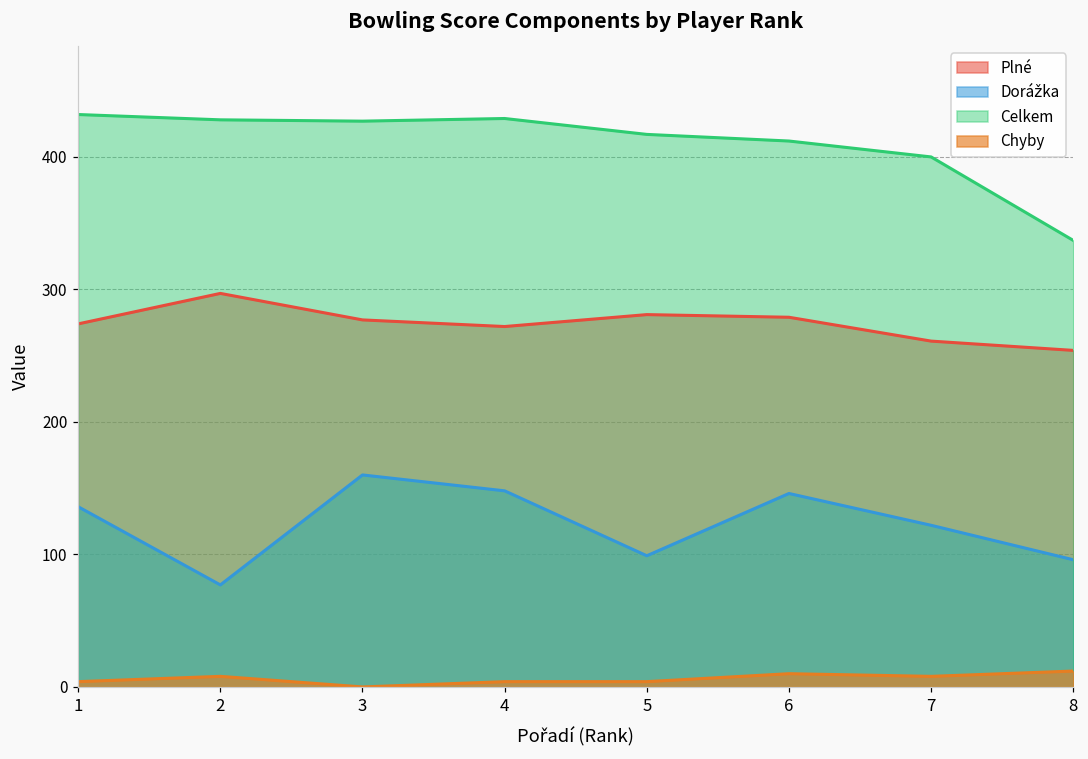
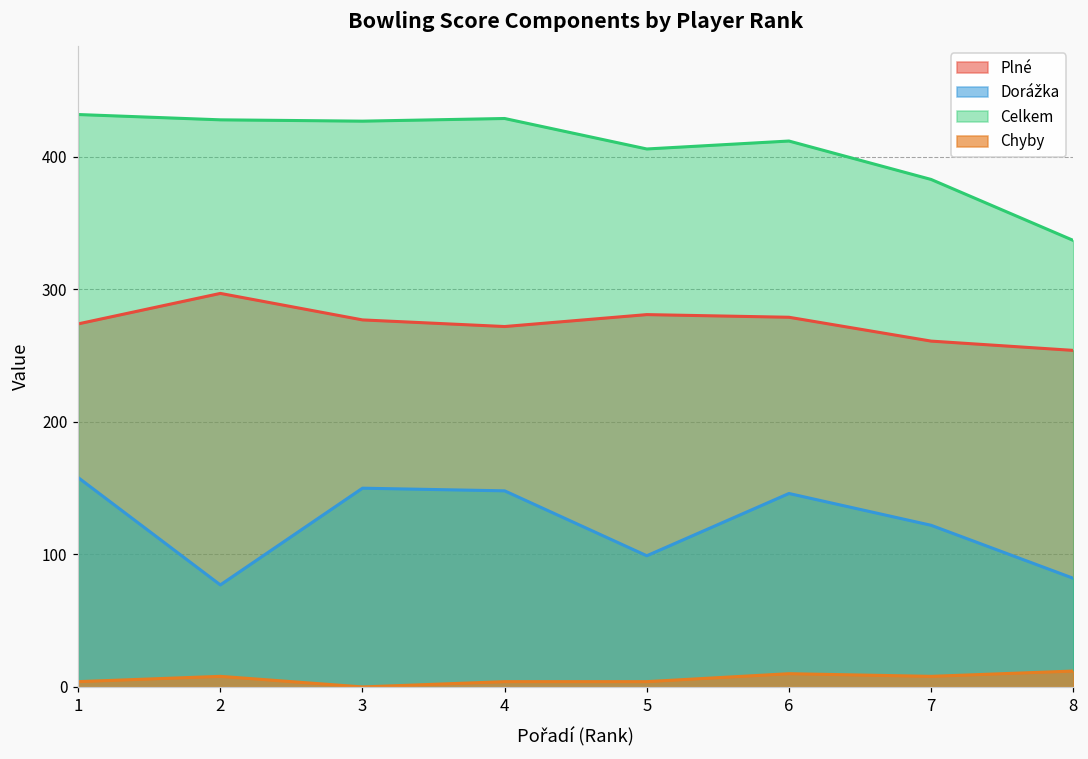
Dorážka, 1: 136 -> 158
Dorážka, 3: 160 -> 150
Celkem, 5: 417 -> 406
Celkem, 7: 400 -> 383
Dorážka, 8: 96 -> 82
